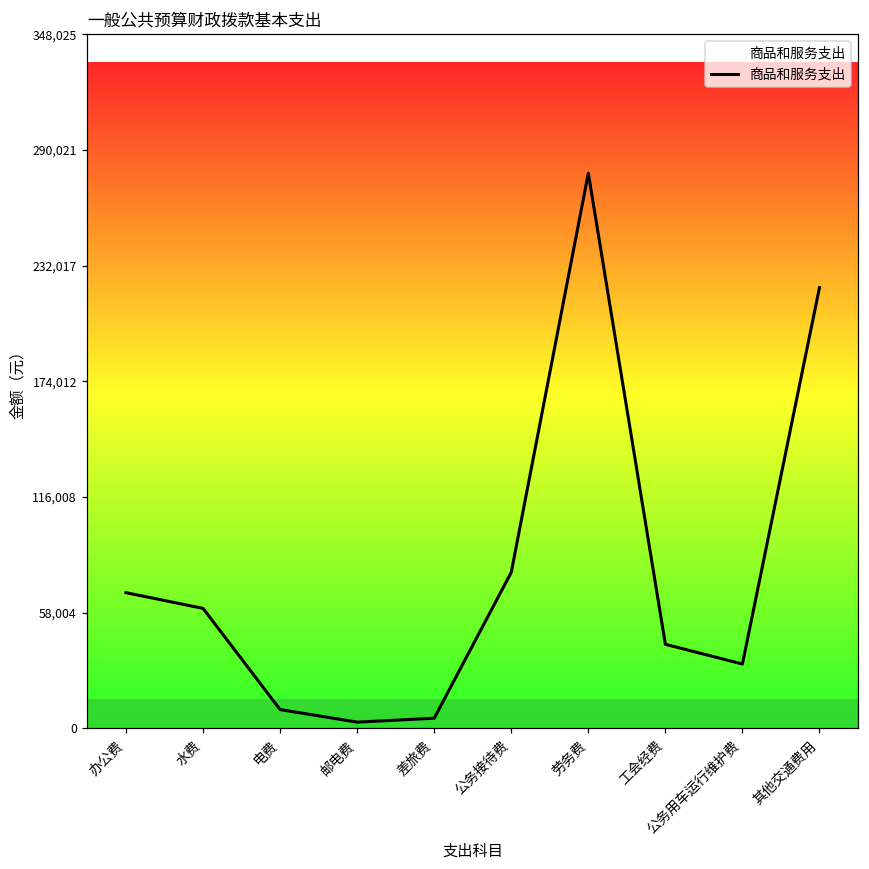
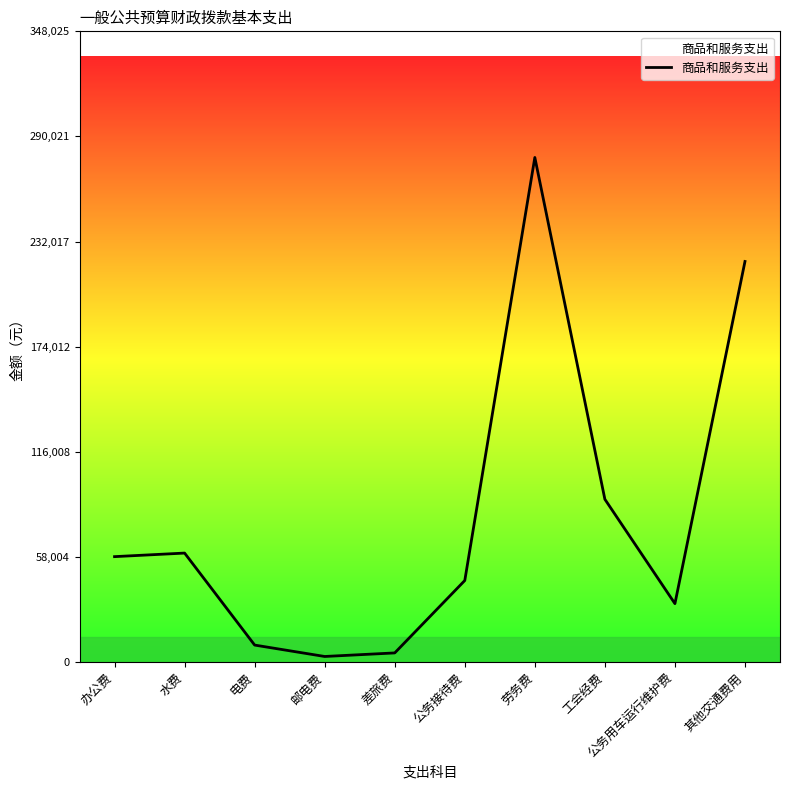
办公费: 68,000 -> 58,000
公务接待费: 78,000 -> 45,000
工会经费: 42,000 -> 90,000
